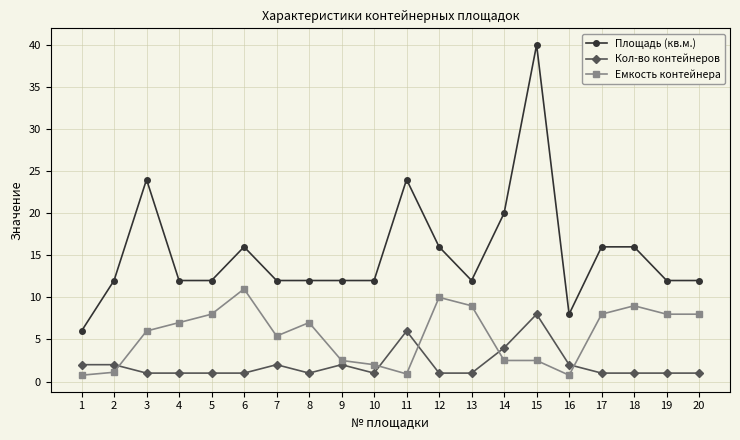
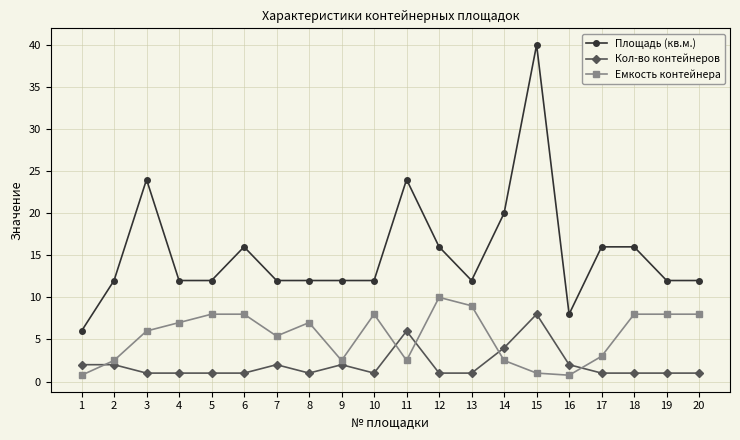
Емкость контейнера, 2: 1 -> 3
Емкость контейнера, 6: 11 -> 8
Емкость контейнера, 10: 2 -> 8
Емкость контейнера, 11: 1 -> 3
Емкость контейнера, 15: 3 -> 1
Емкость контейнера, 17: 8 -> 3
Емкость контейнера, 18: 9 -> 8
